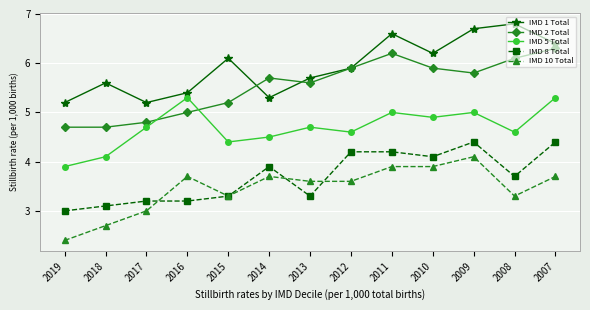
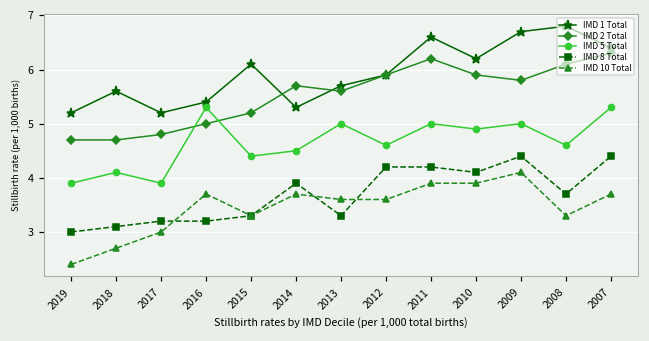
IMD 5 Total, 2017: 4.7 -> 3.9
IMD 5 Total, 2013: 4.7 -> 5.0
